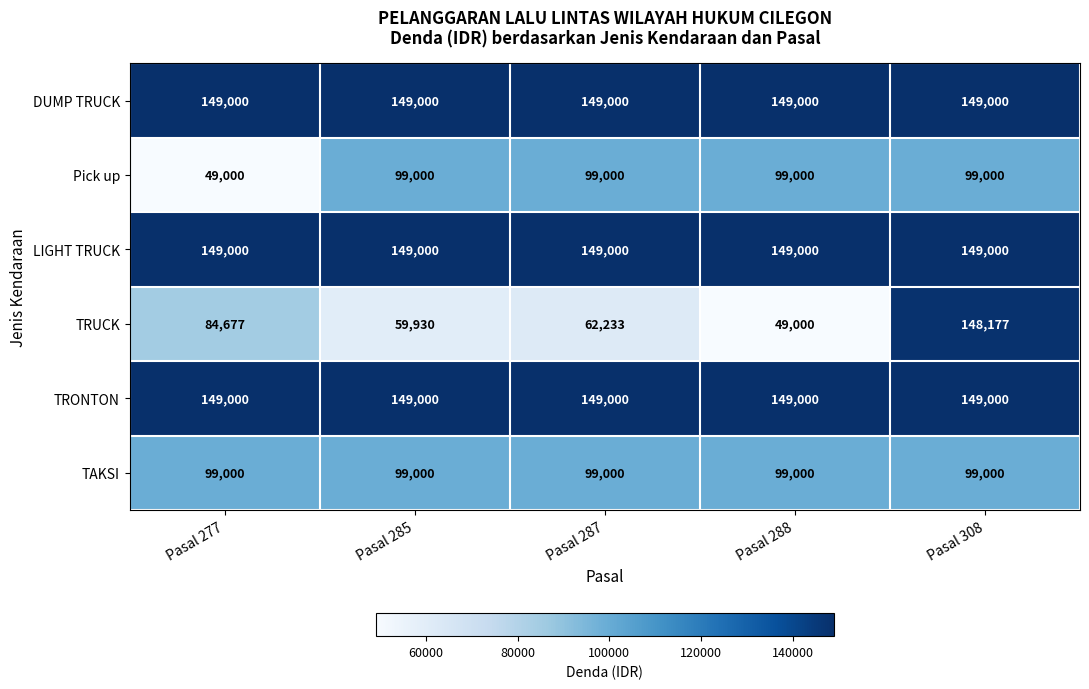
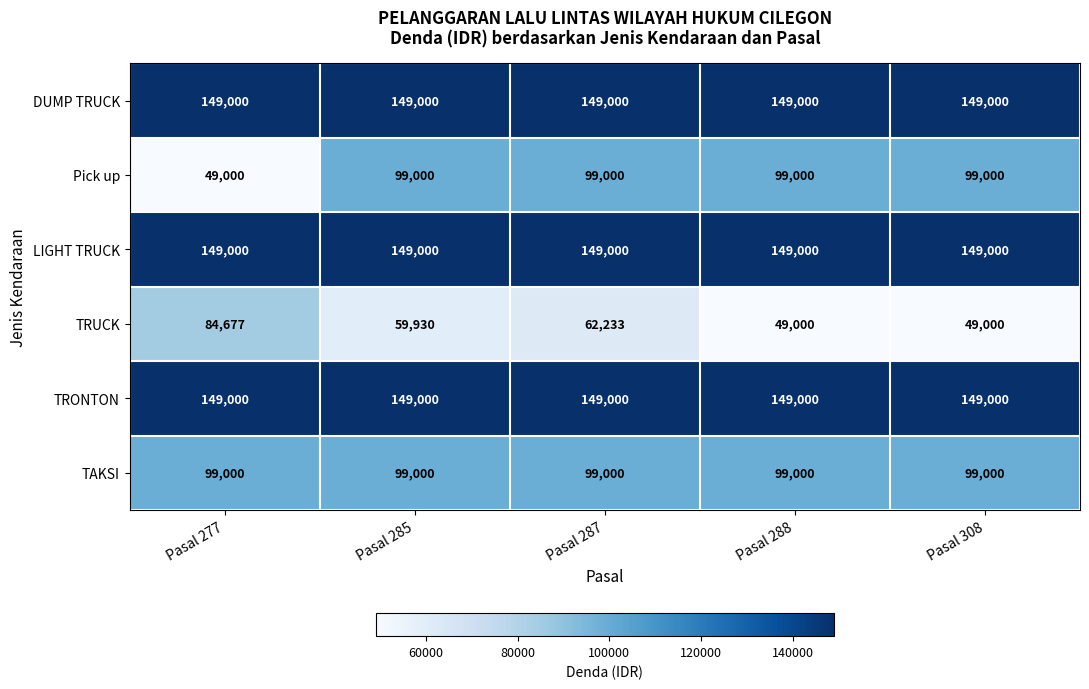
TRUCK, Pasal 308: 148,177 -> 49,000
